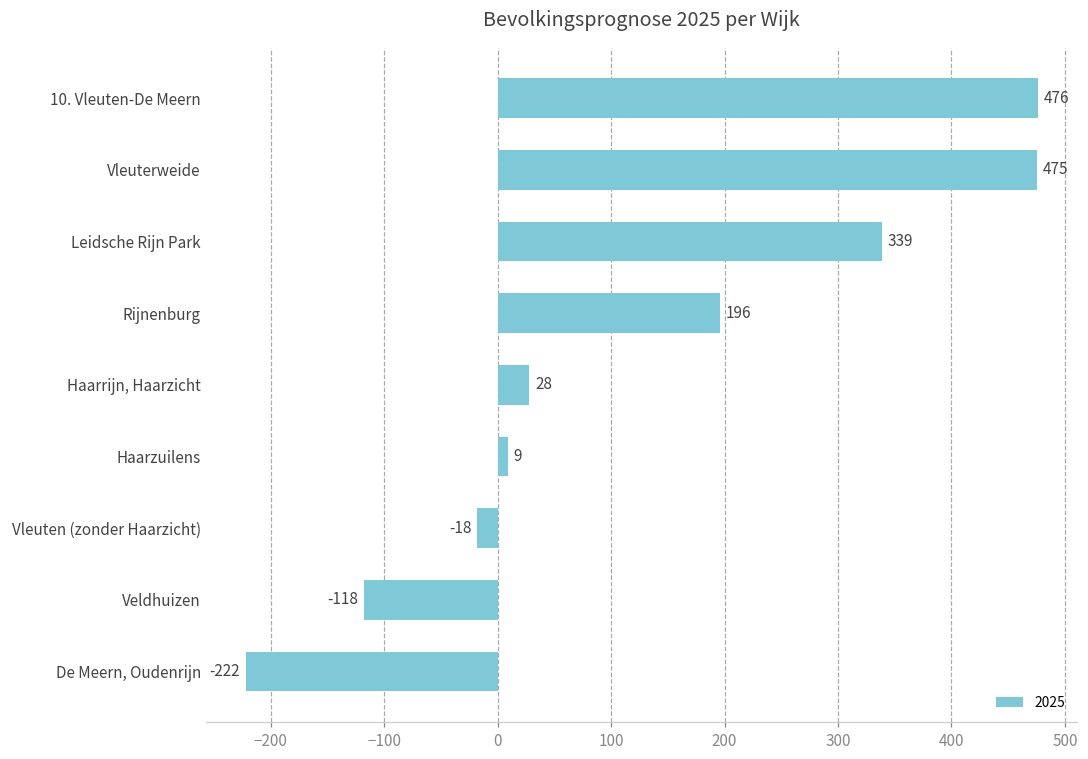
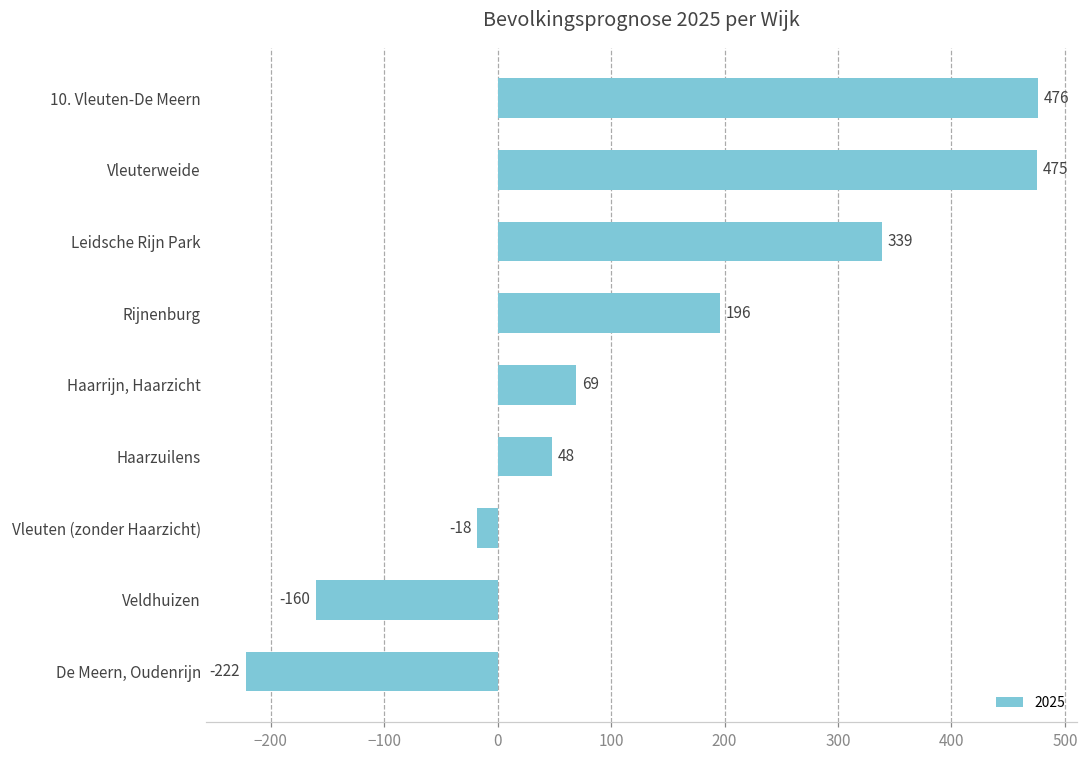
Haarrijn, Haarzicht: 28 -> 69
Haarzuilens: 9 -> 48
Veldhuizen: -118 -> -160
